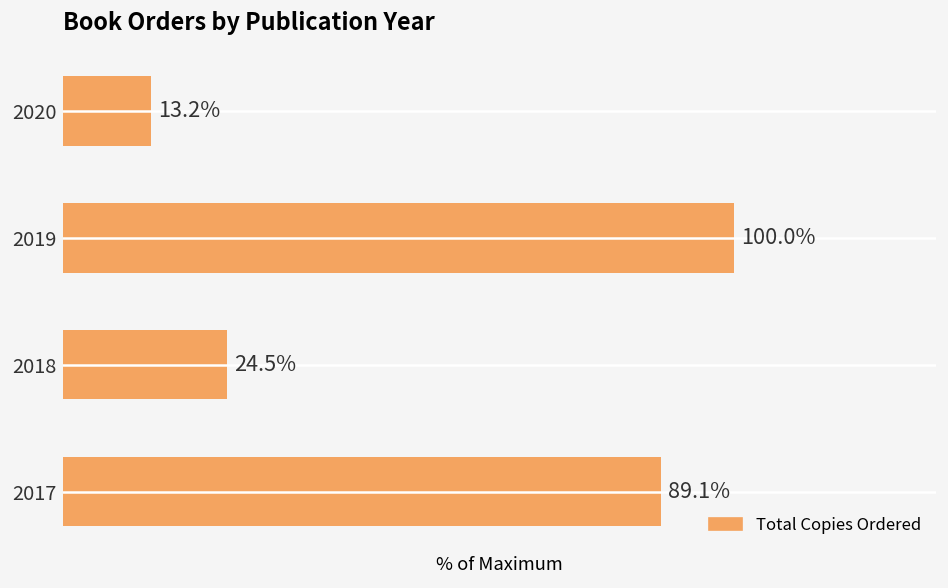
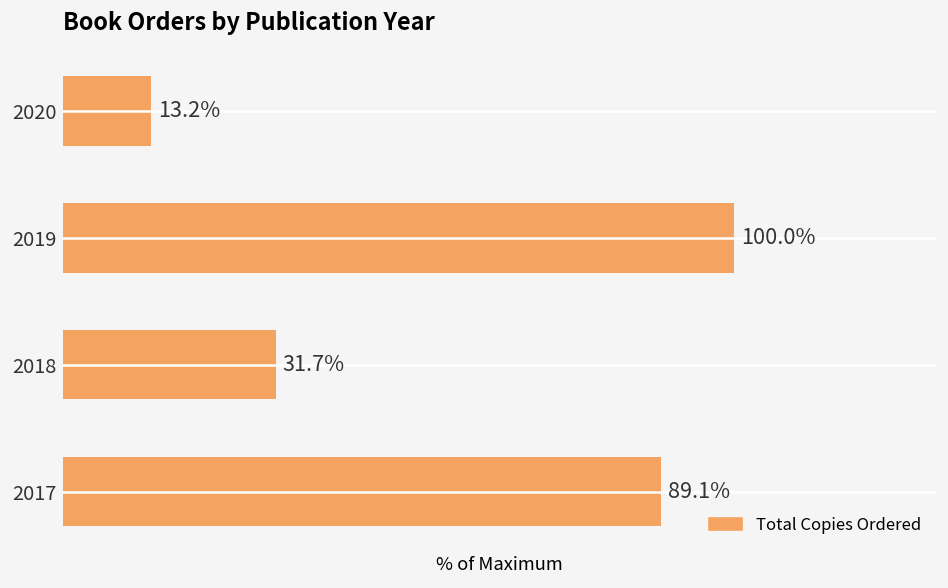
2018: 24.5% -> 31.7%
